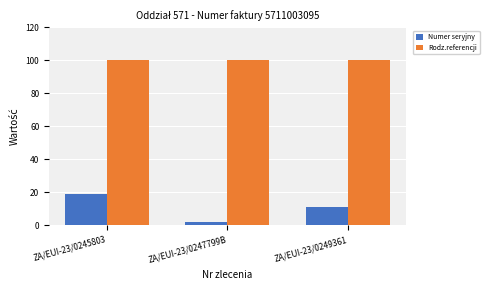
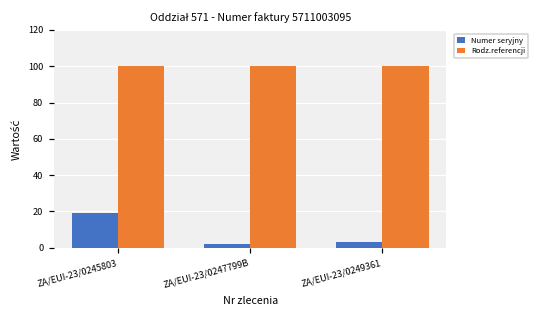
Numer seryjny, ZA/EUI-23/0249361: 11 -> 3
